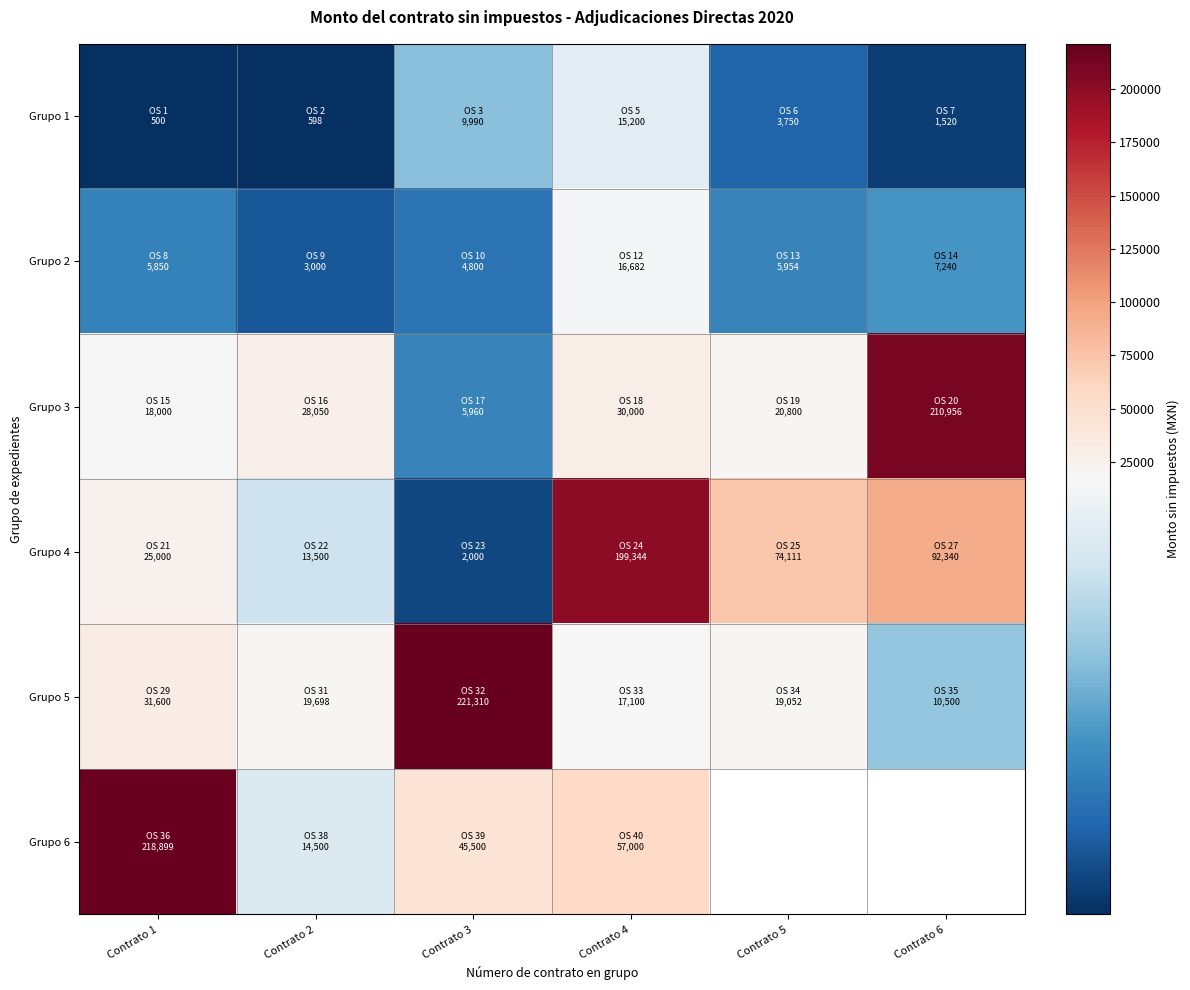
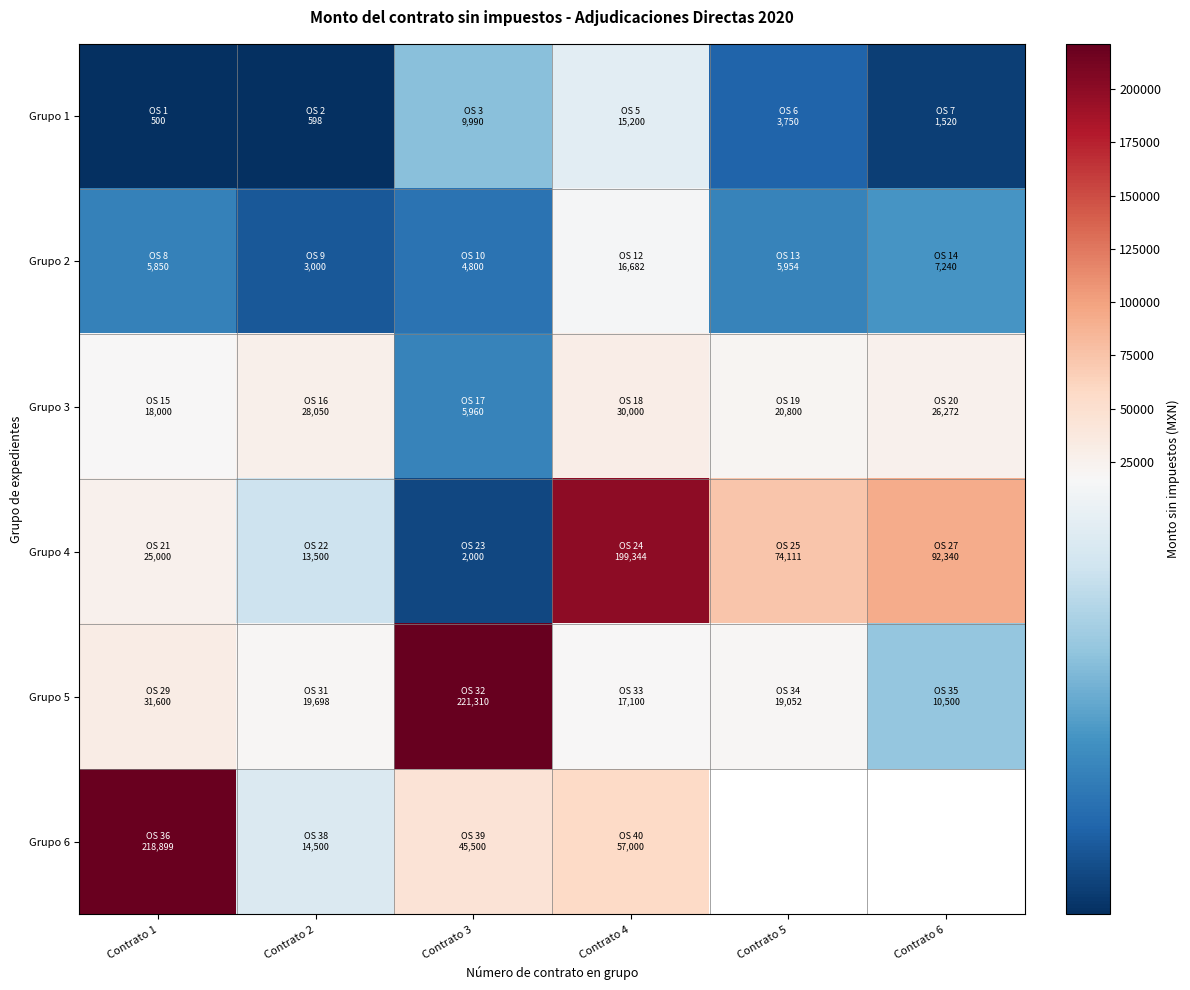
Grupo 3, Contrato 6: 210,956 -> 26,272
